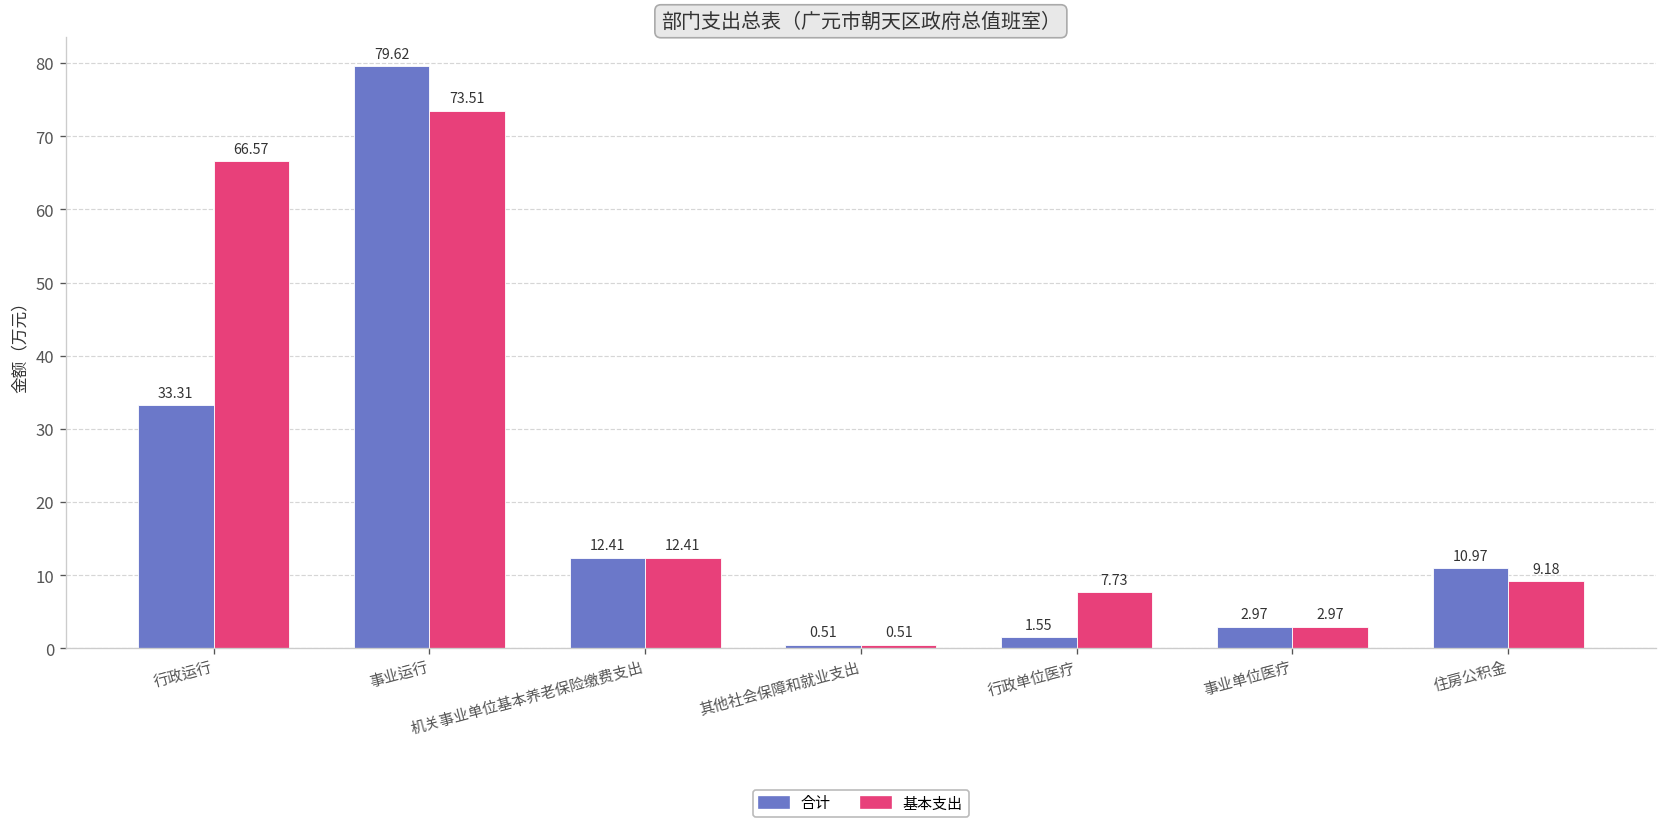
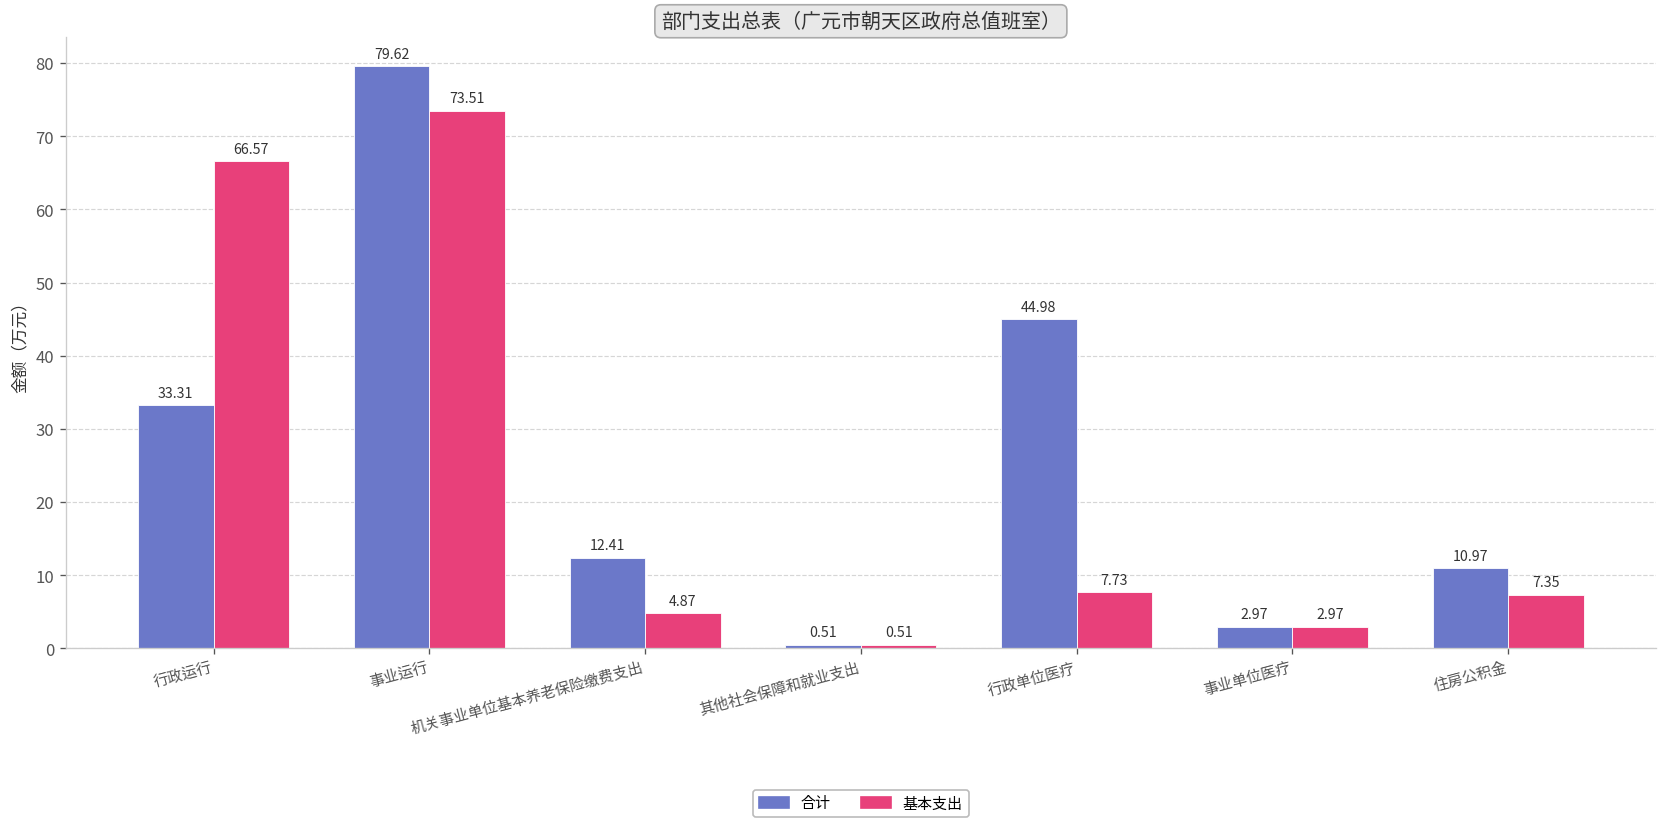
基本支出, 机关事业单位基本养老保险缴费支出: 12.41 -> 4.87
合计, 行政单位医疗: 1.55 -> 44.98
基本支出, 住房公积金: 9.18 -> 7.35
